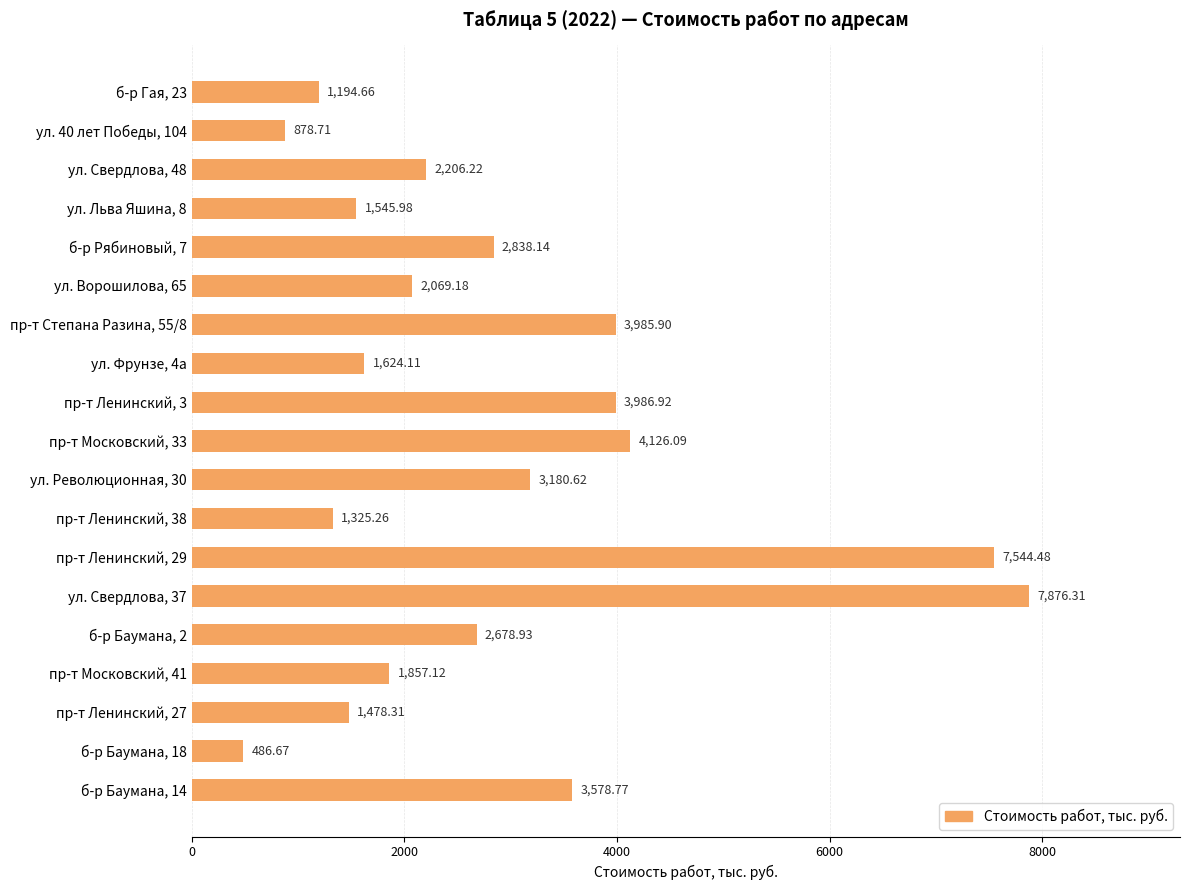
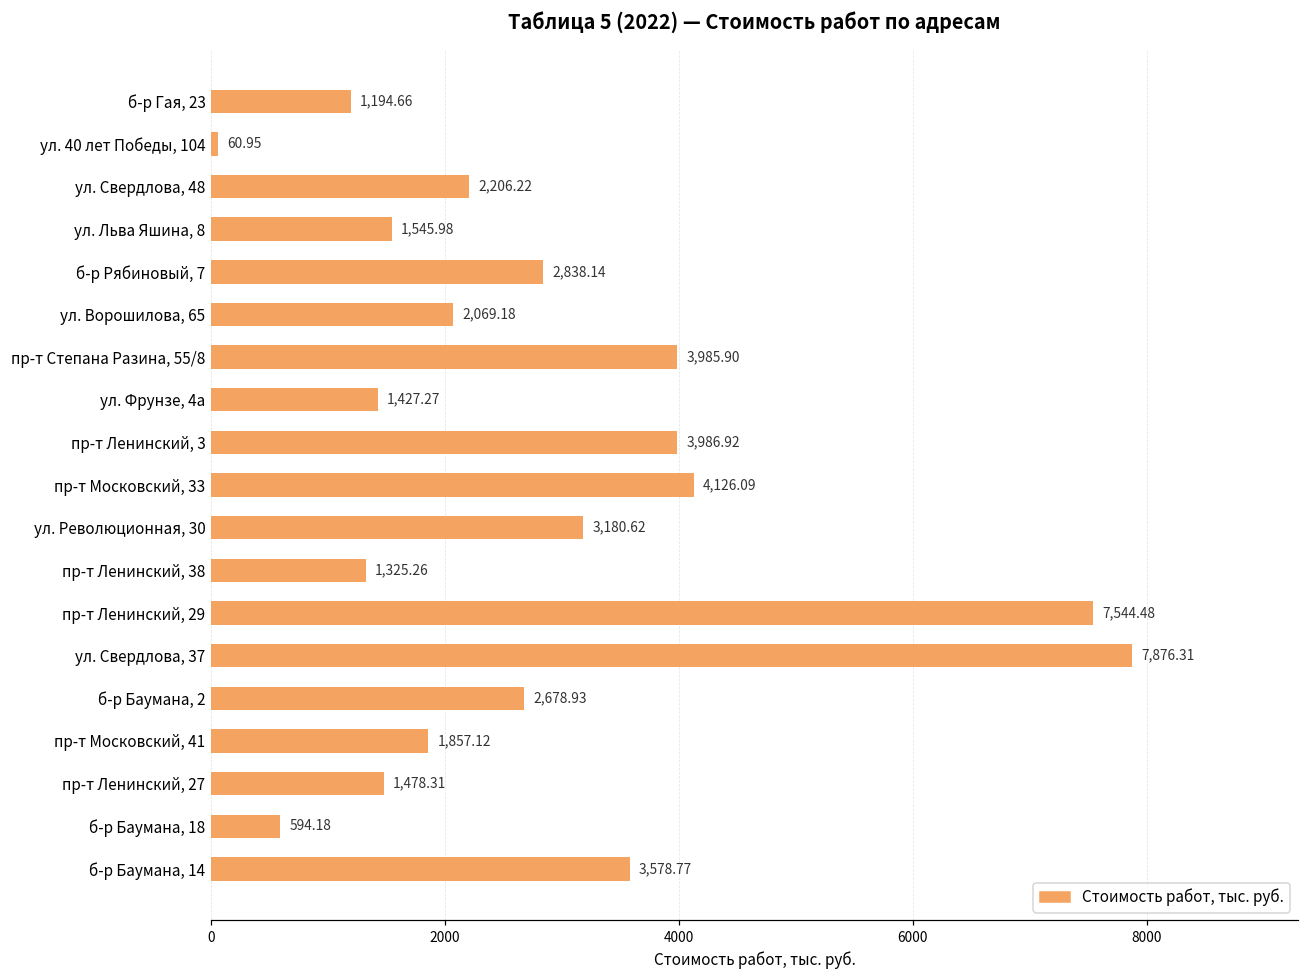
ул. 40 лет Победы, 104: 878.71 -> 60.95
ул. Фрунзе, 4а: 1,624.11 -> 1,427.27
б-р Баумана, 18: 486.67 -> 594.18
